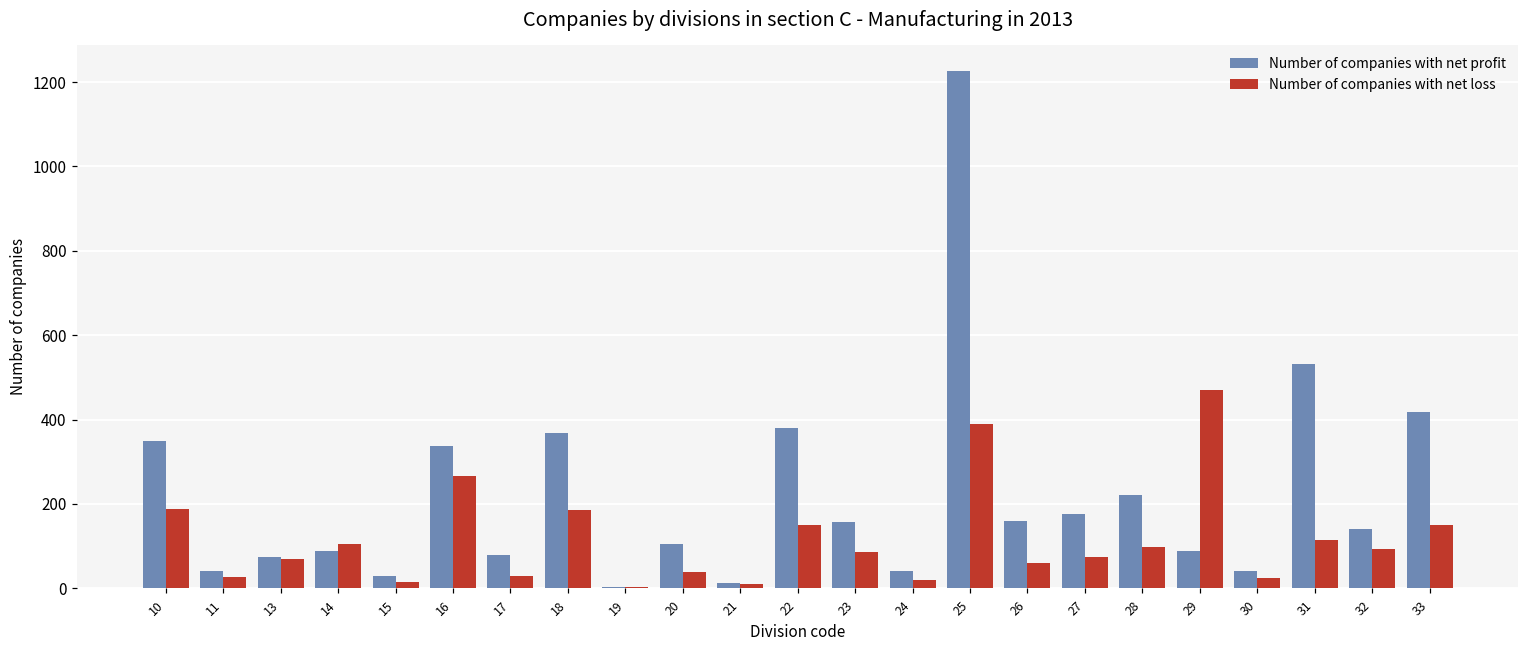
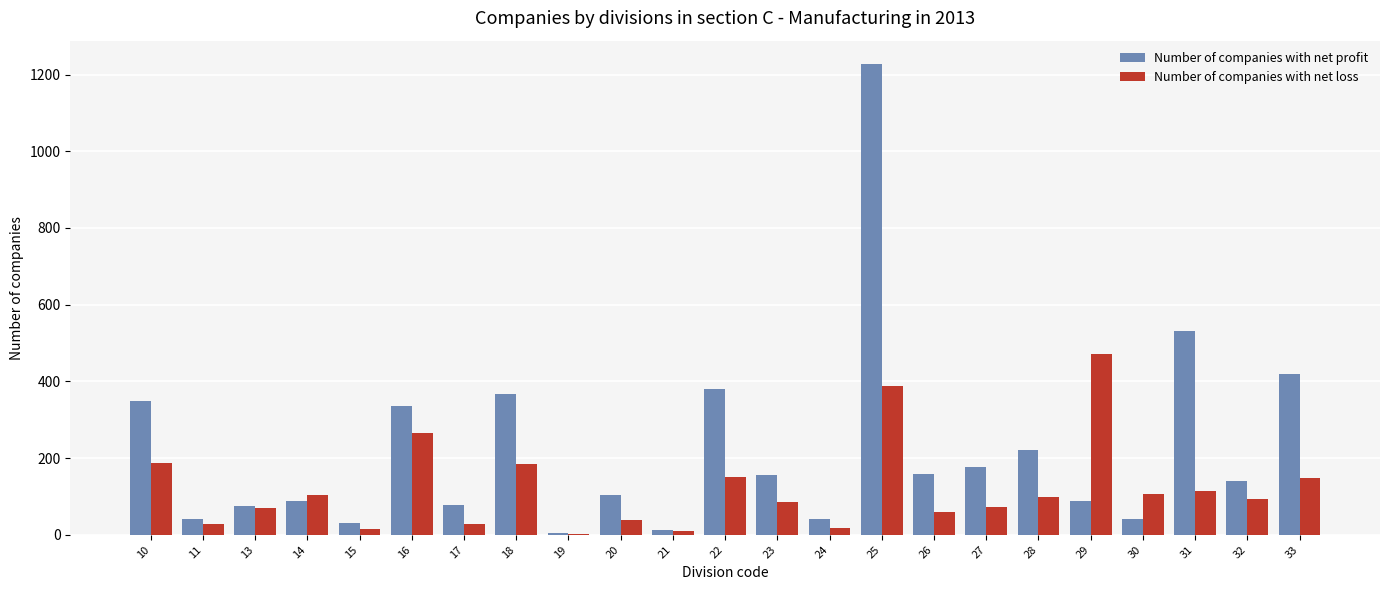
Number of companies with net loss, 30: 30 -> 110
